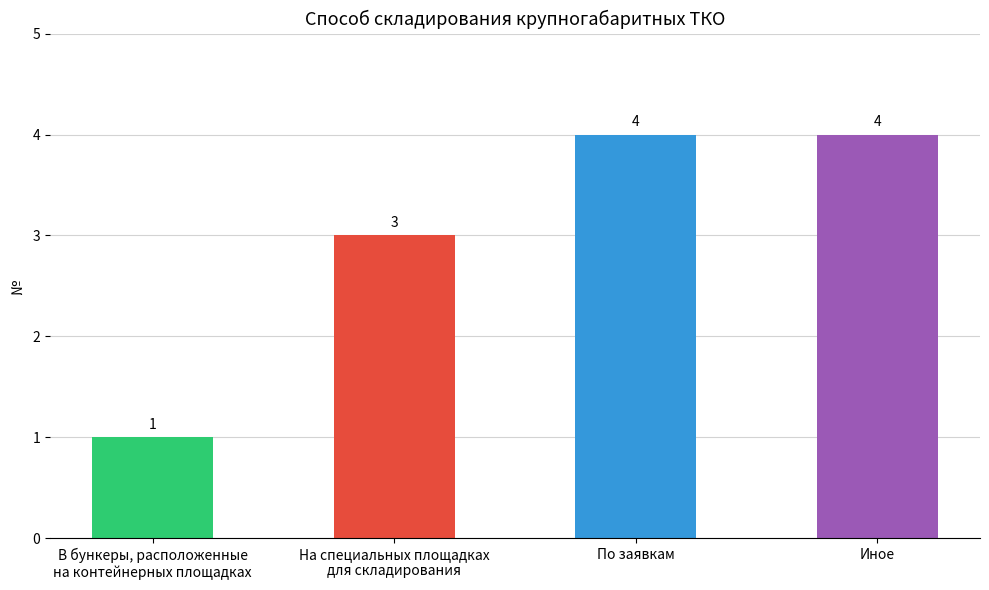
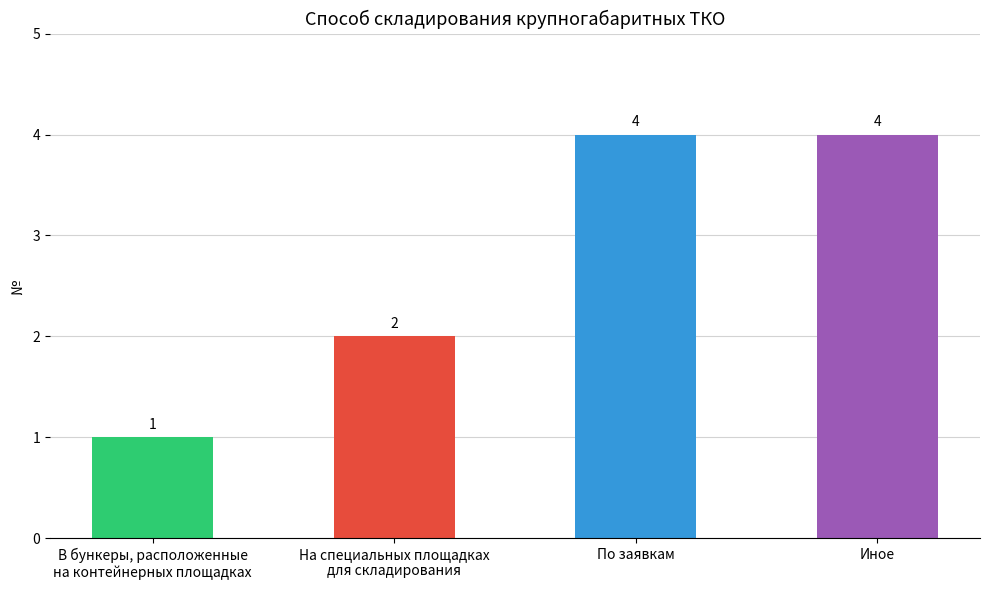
На специальных площадках для складирования: 3 -> 2
